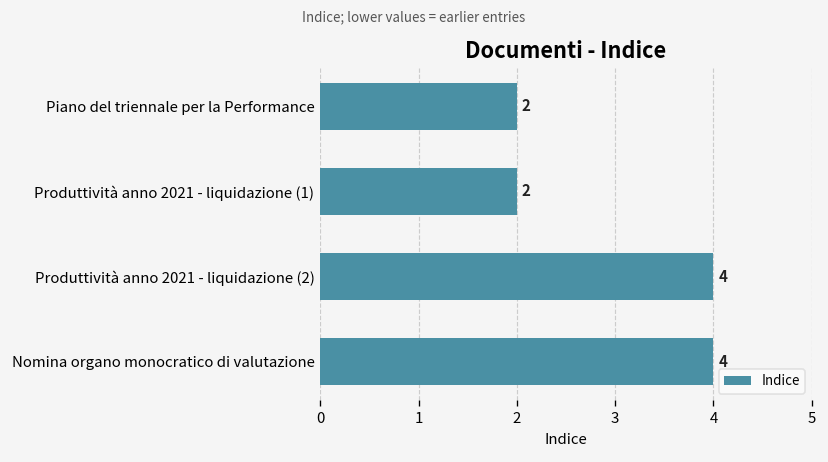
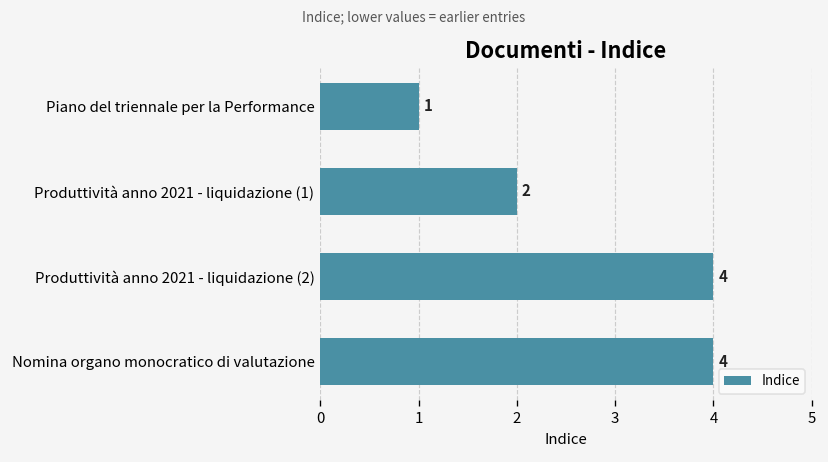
Piano del triennale per la Performance: 2 -> 1
